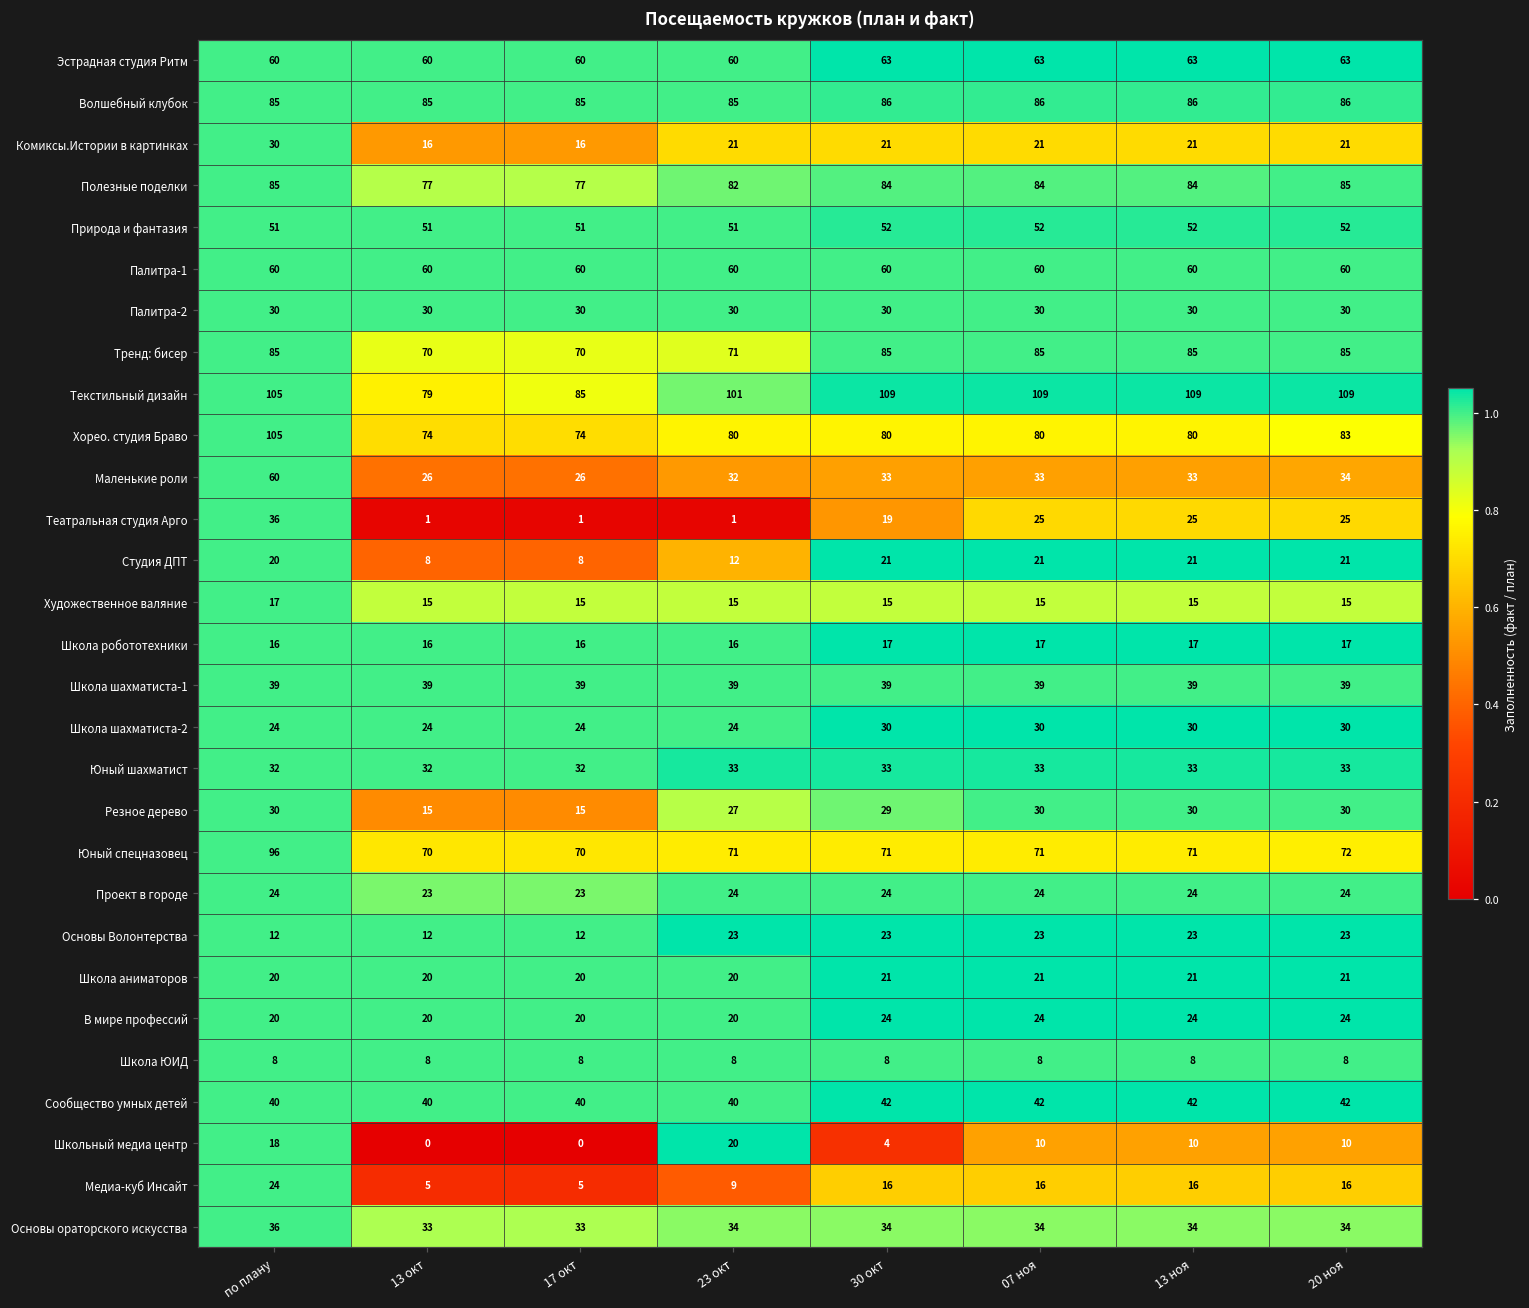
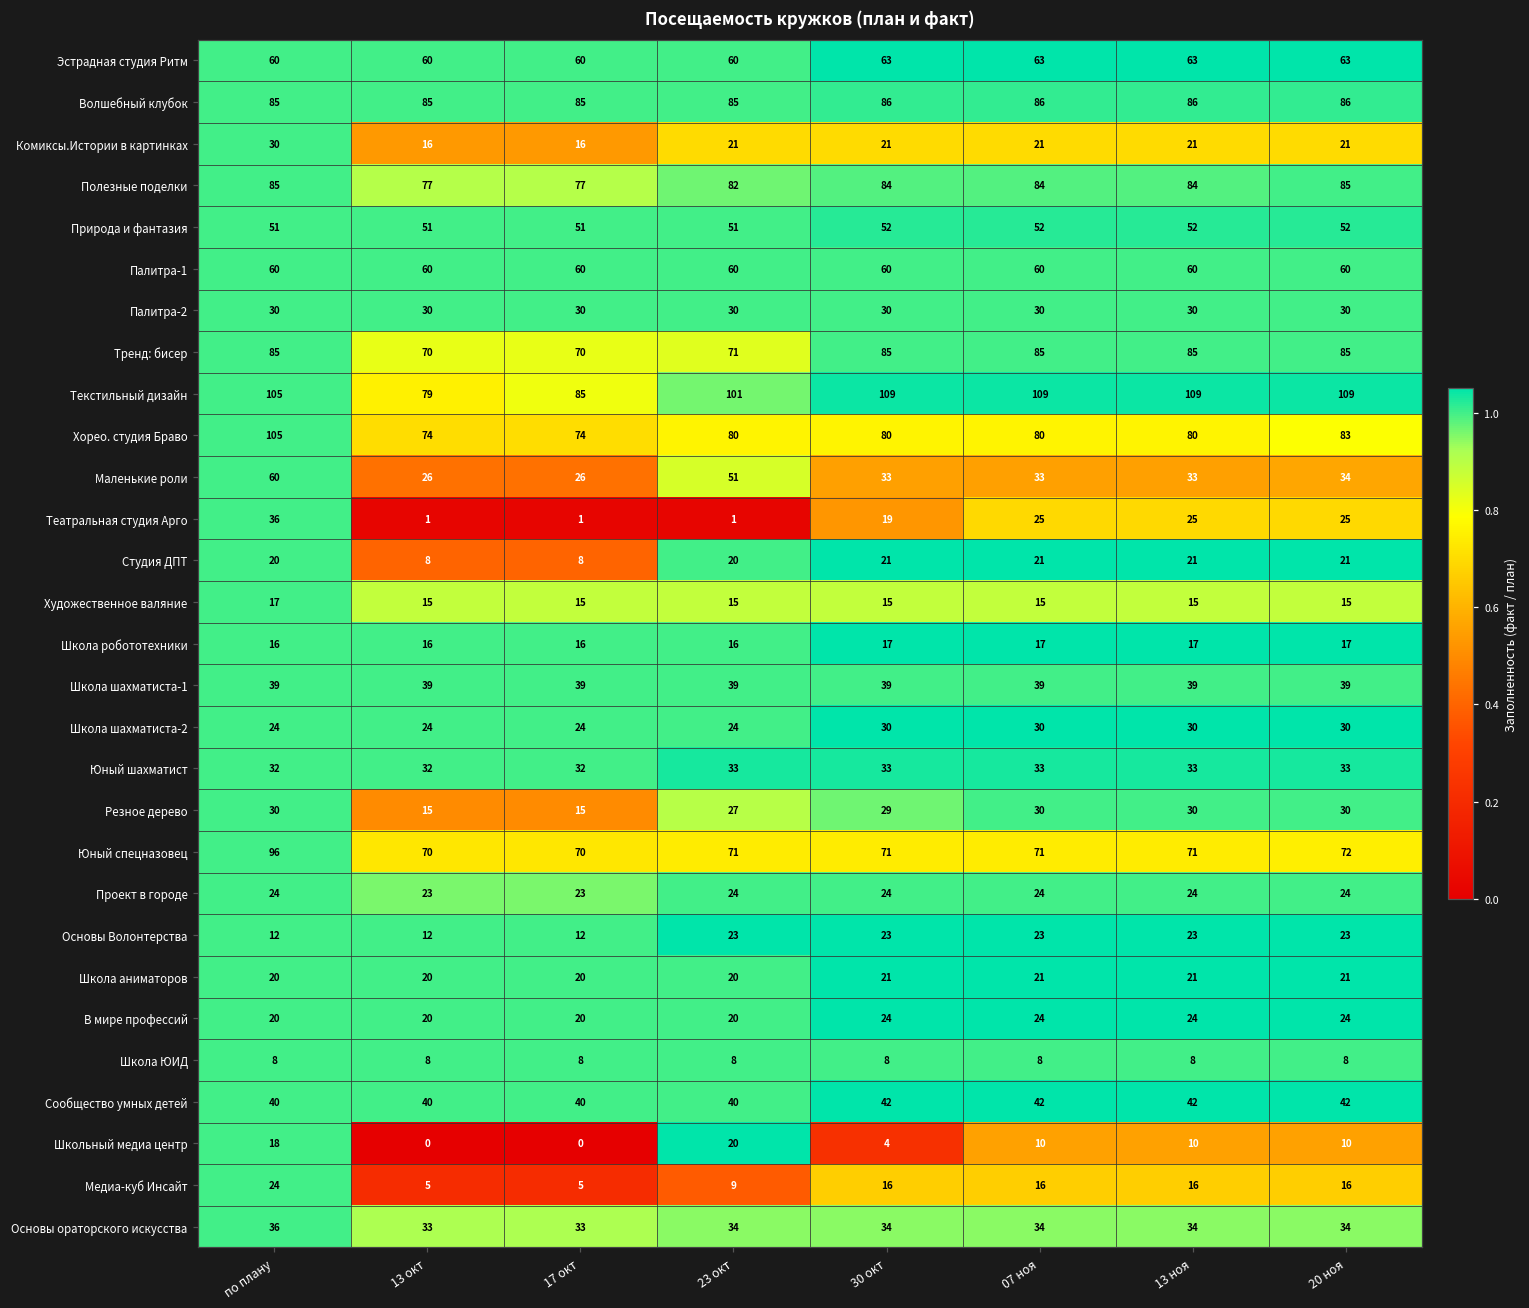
Маленькие роли, 23 окт: 32 -> 51
Студия ДПТ, 23 окт: 12 -> 20
